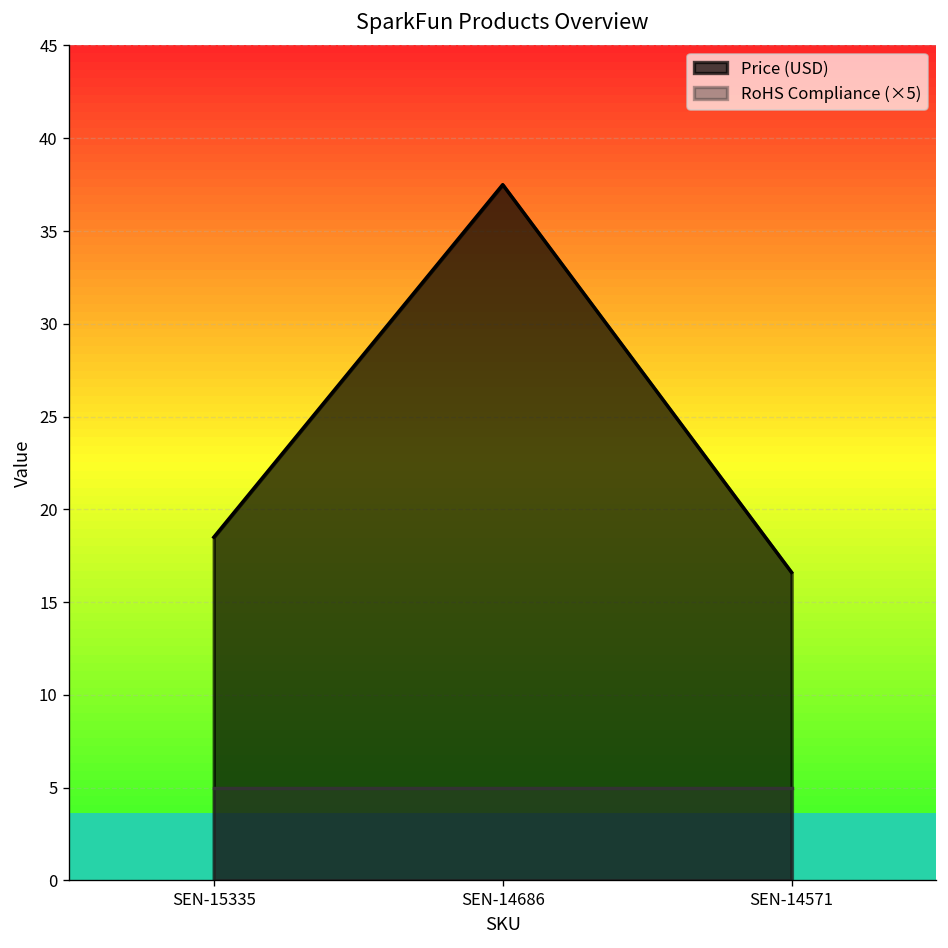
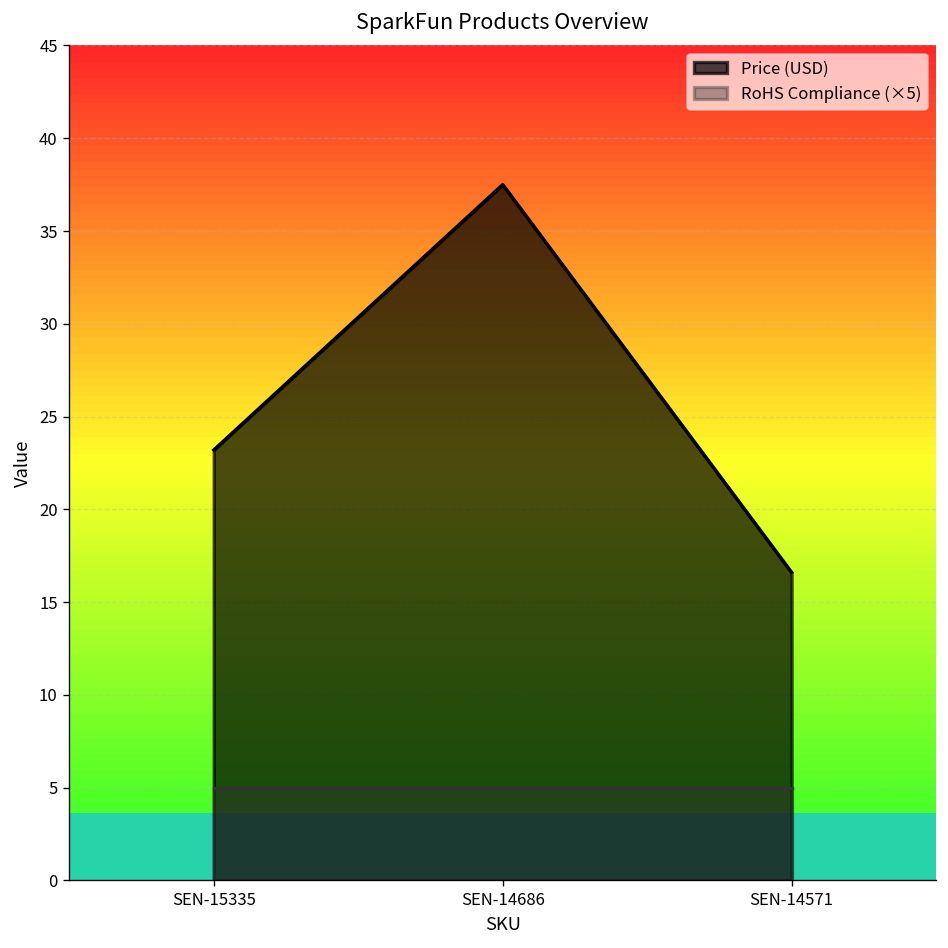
Price (USD), SEN-15335: 18.5 -> 23.2
